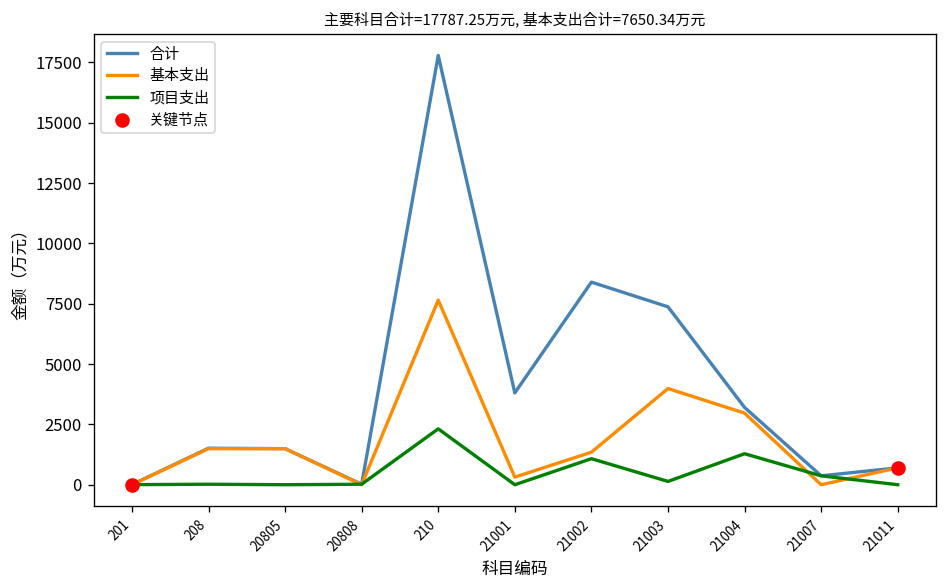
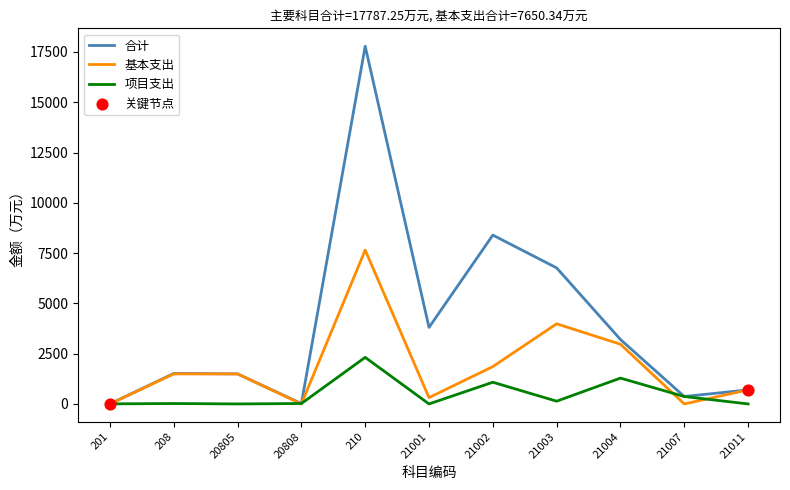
基本支出, 21002: 1300 -> 1900
合计, 21003: 7400 -> 6800
